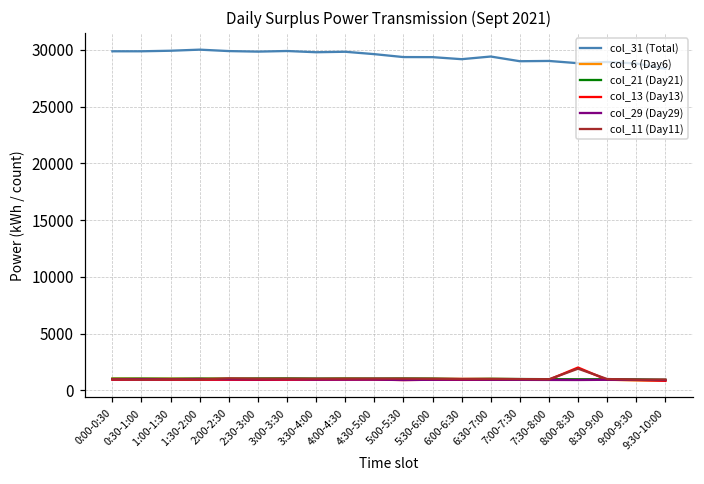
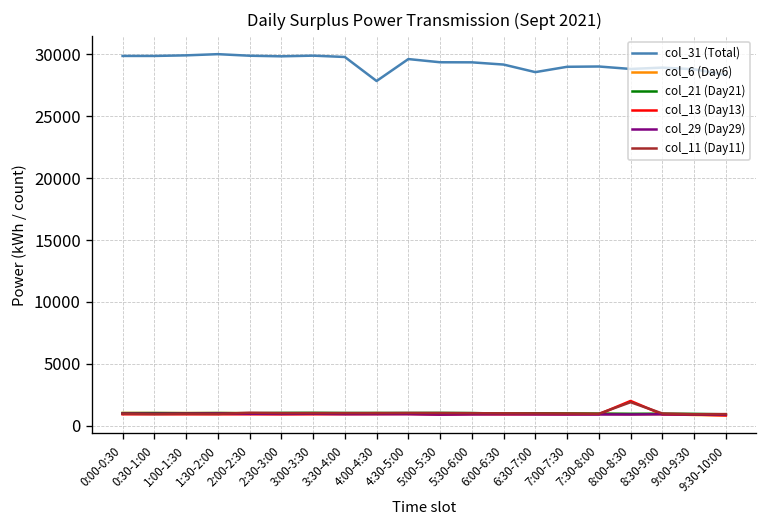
col_31 (Total), 4:00-4:30: 29800 -> 27800
col_31 (Total), 6:30-7:00: 29400 -> 28600
